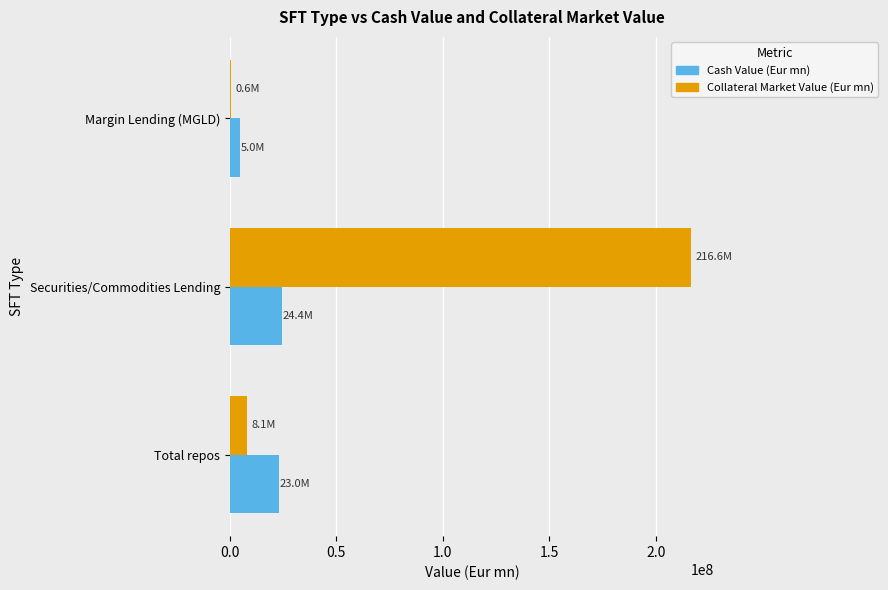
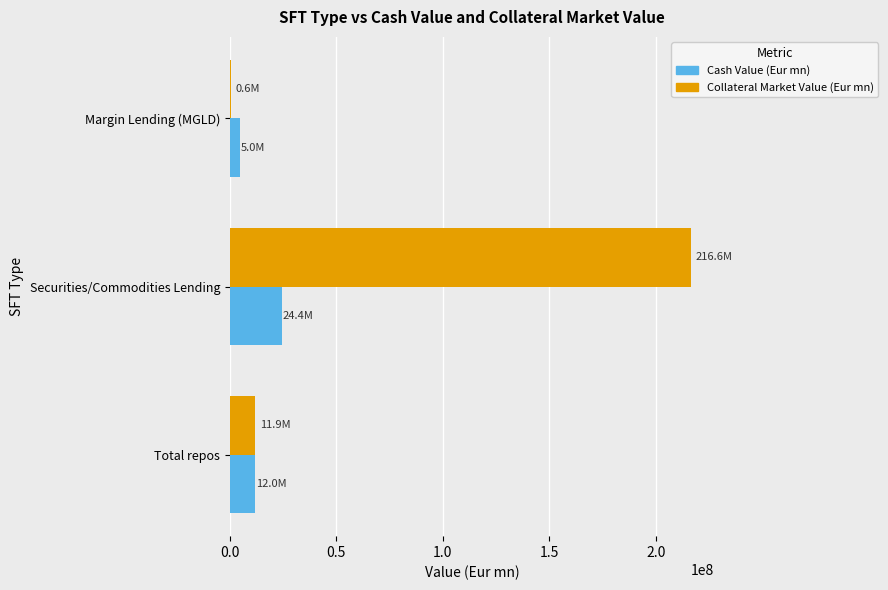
Collateral Market Value (Eur mn), Total repos: 8.1M -> 11.9M
Cash Value (Eur mn), Total repos: 23.0M -> 12.0M
